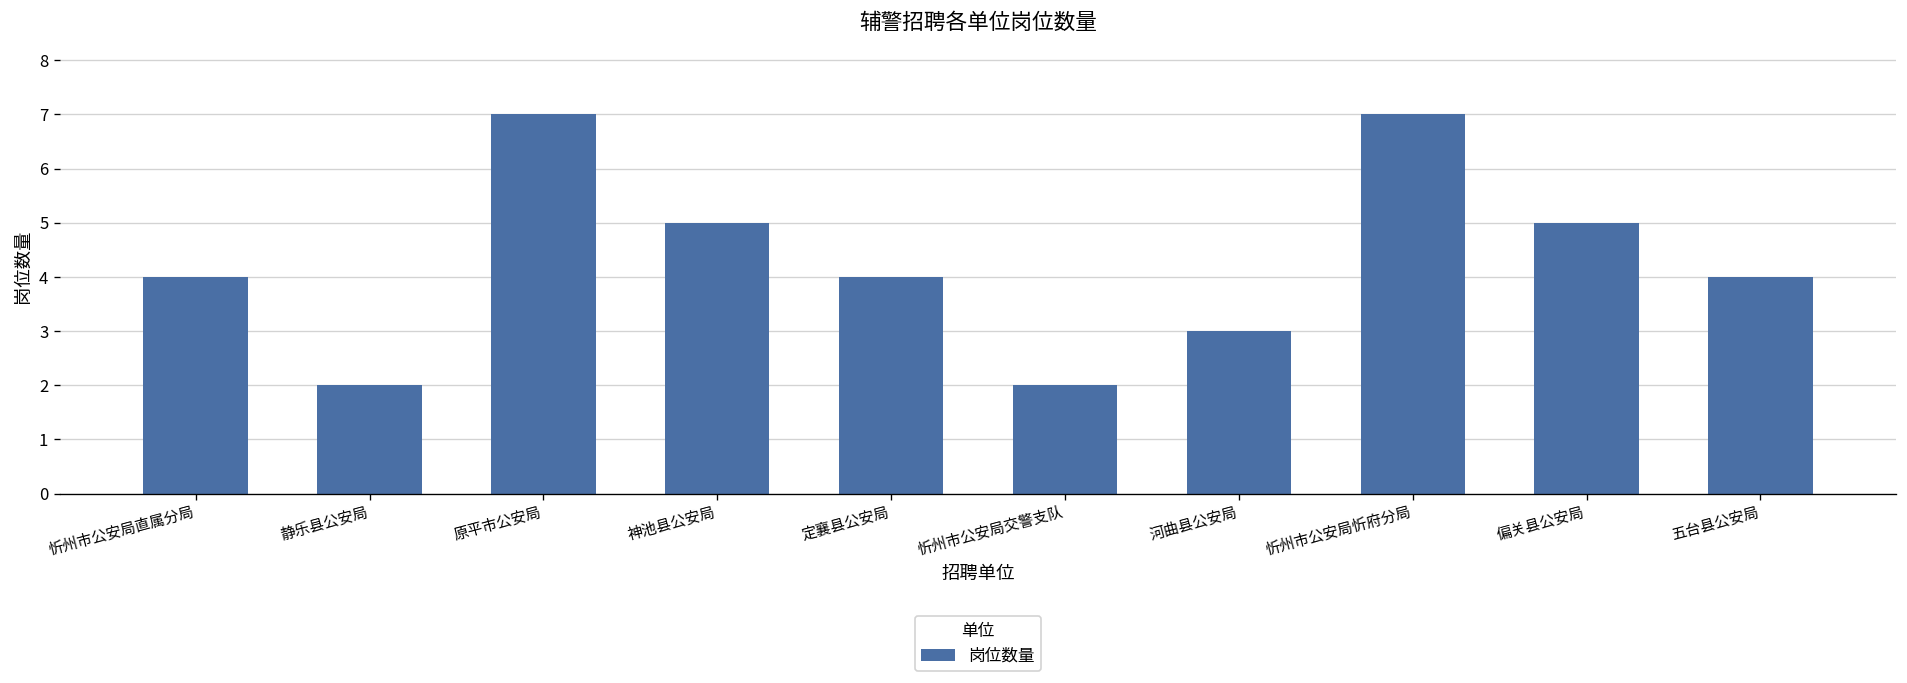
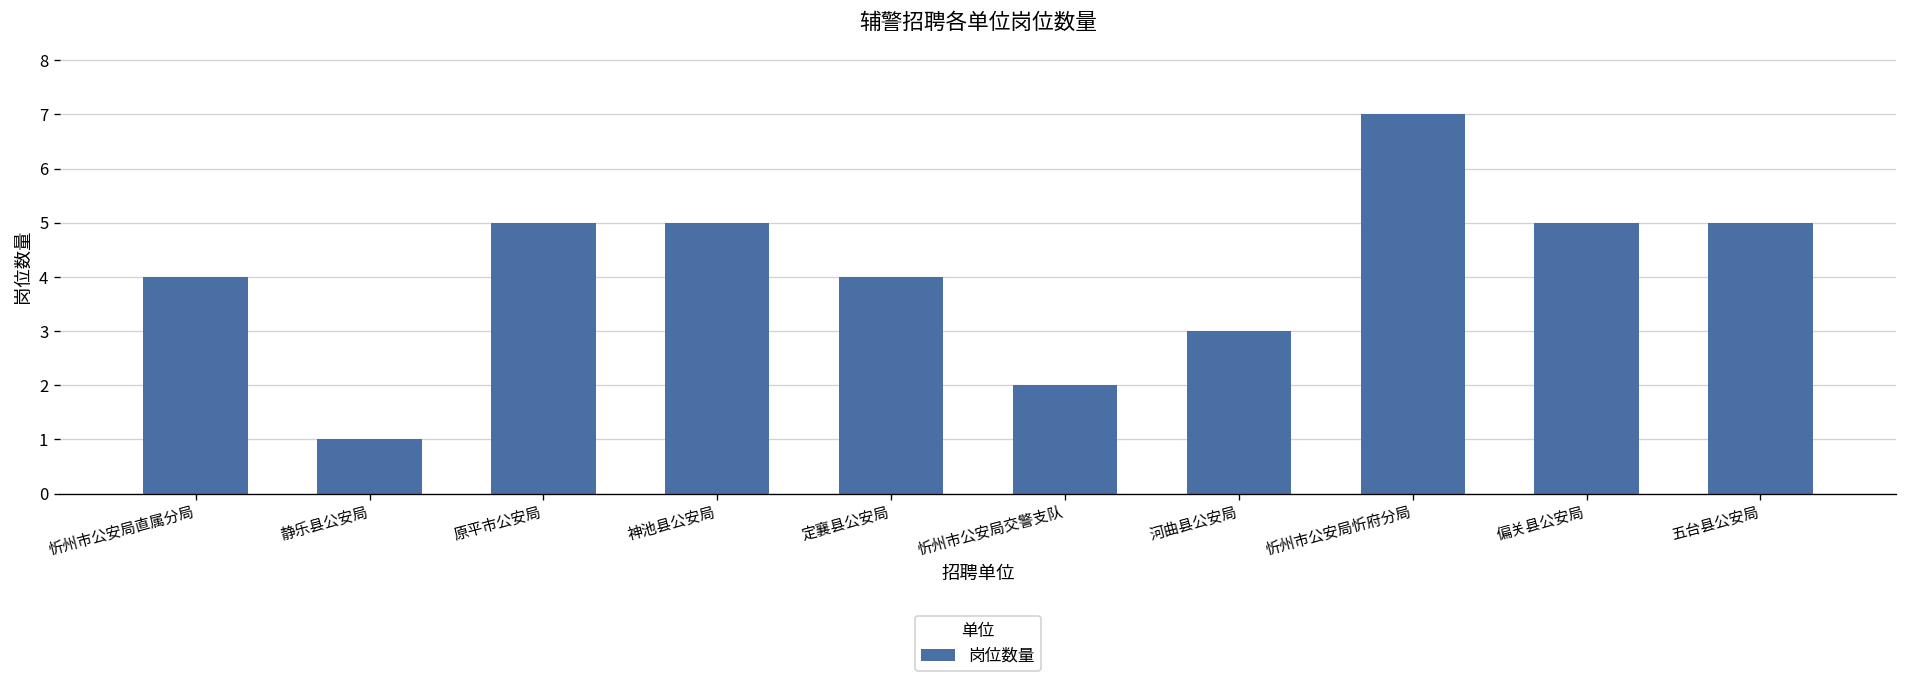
静乐县公安局: 2 -> 1
原平市公安局: 7 -> 5
五台县公安局: 4 -> 5
